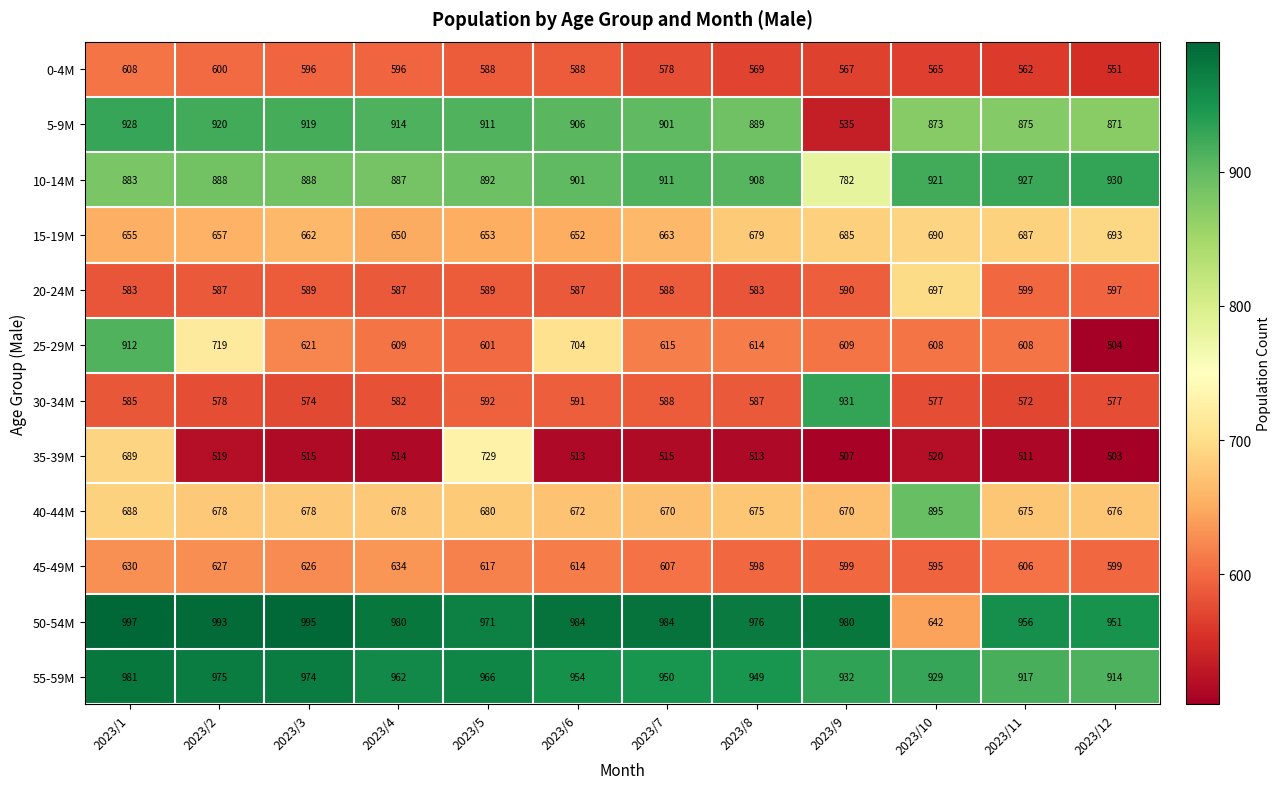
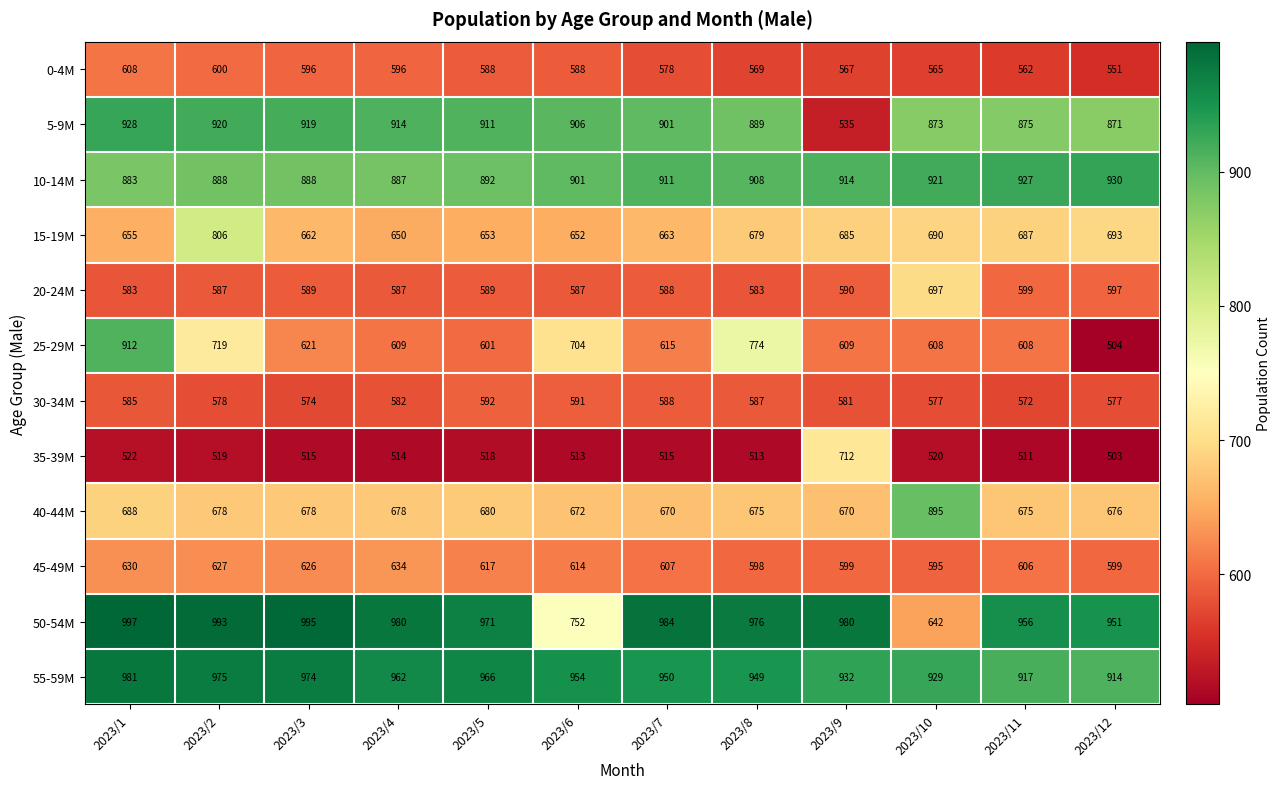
10-14M, 2023/9: 782 -> 914
15-19M, 2023/2: 657 -> 806
25-29M, 2023/8: 614 -> 774
30-34M, 2023/9: 931 -> 581
35-39M, 2023/1: 689 -> 522
35-39M, 2023/5: 729 -> 518
35-39M, 2023/9: 507 -> 712
50-54M, 2023/6: 984 -> 752
